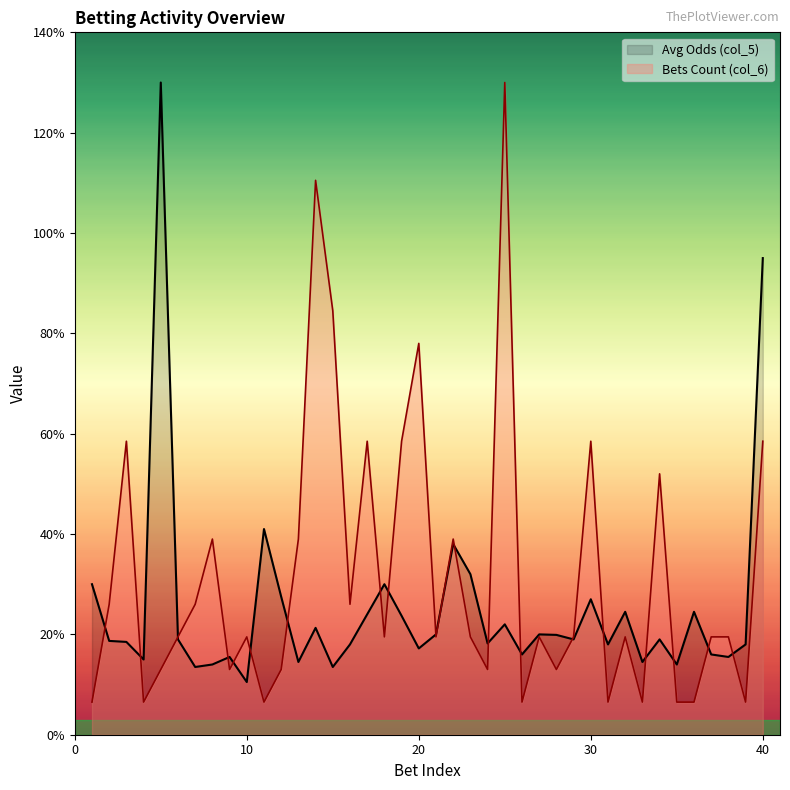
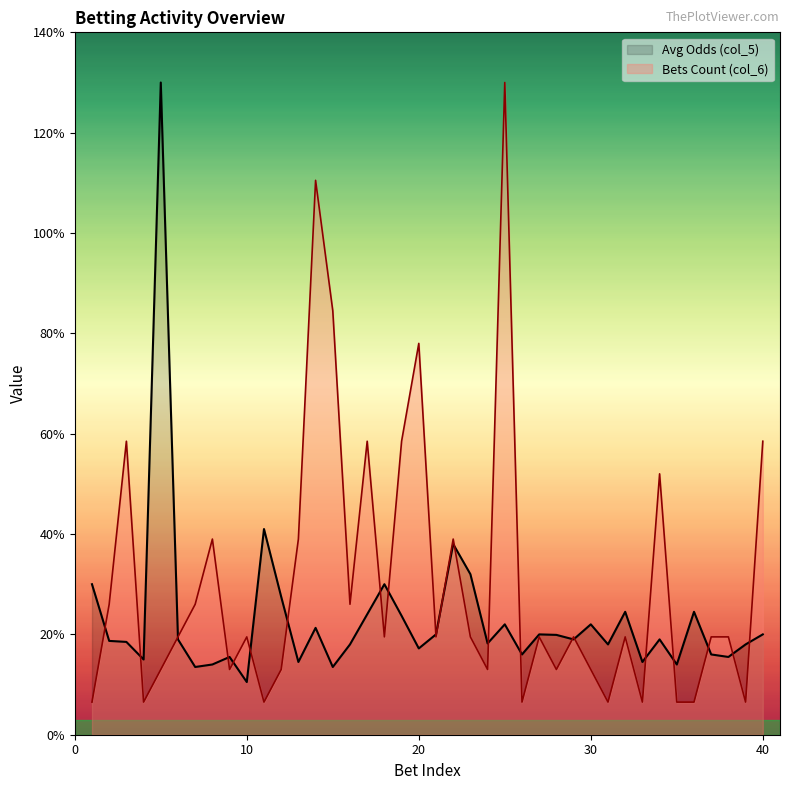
Avg Odds (col_5), 30: 27% -> 22%
Bets Count (col_6), 30: 59% -> 13%
Avg Odds (col_5), 40: 95% -> 20%
